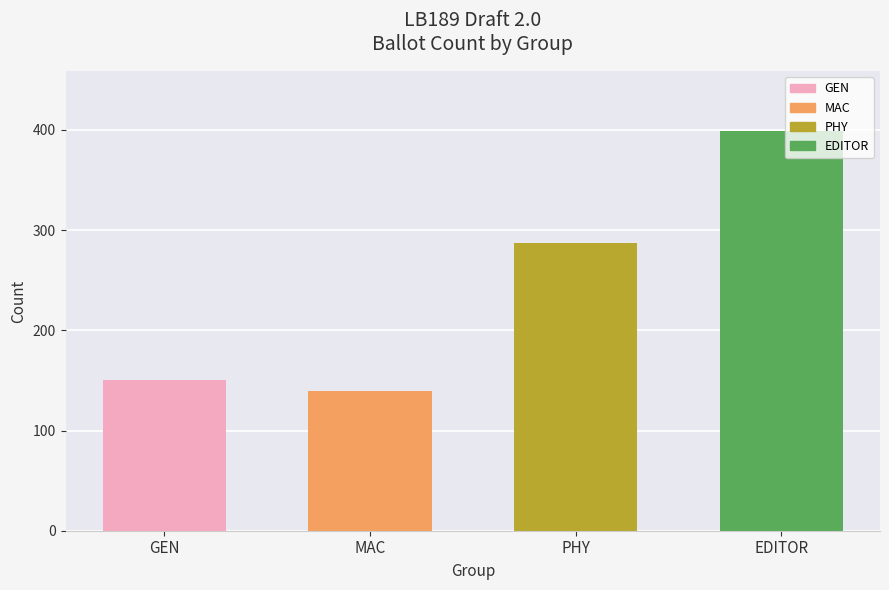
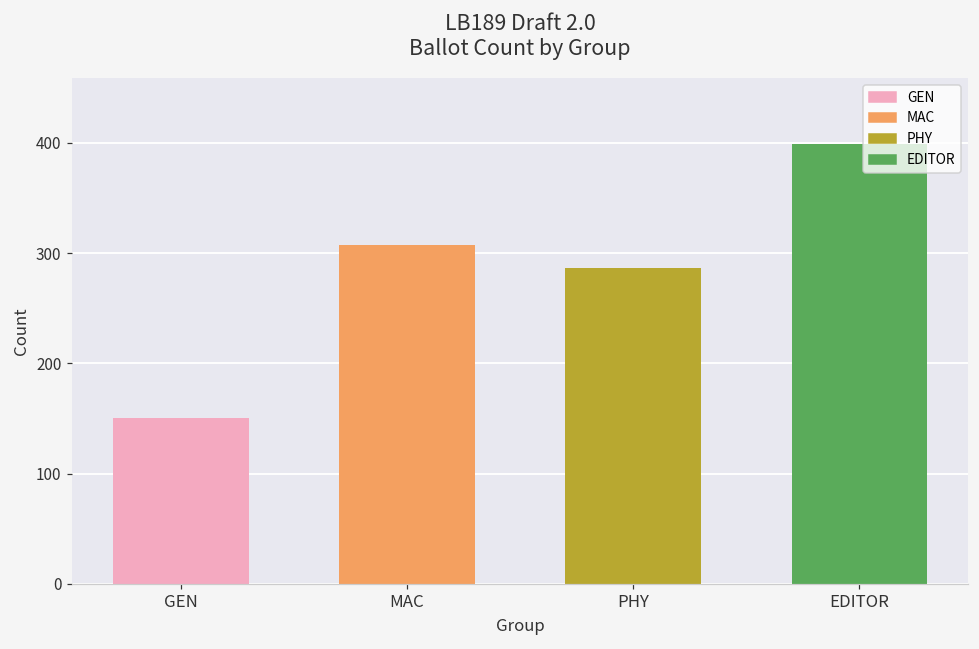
MAC: 139 -> 307
